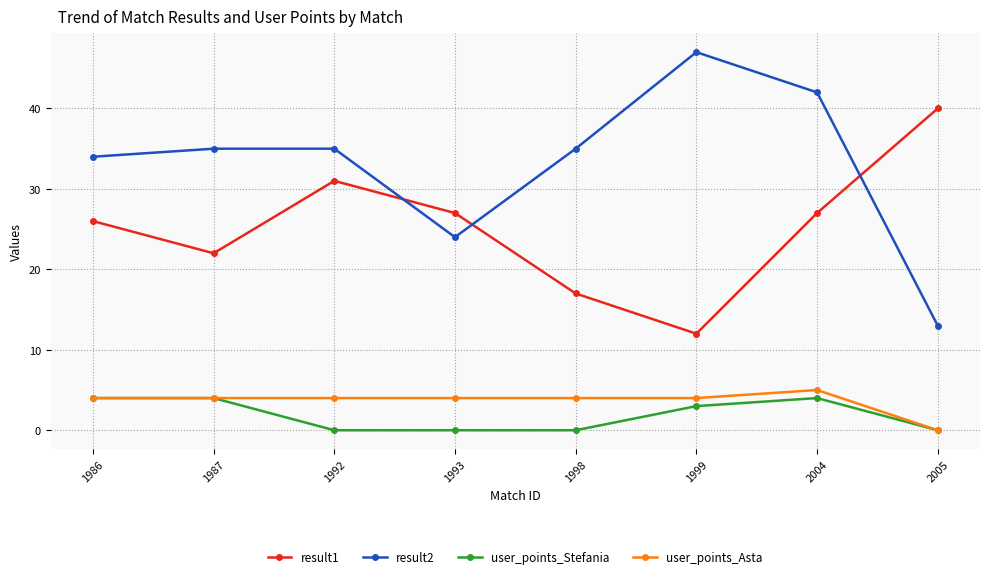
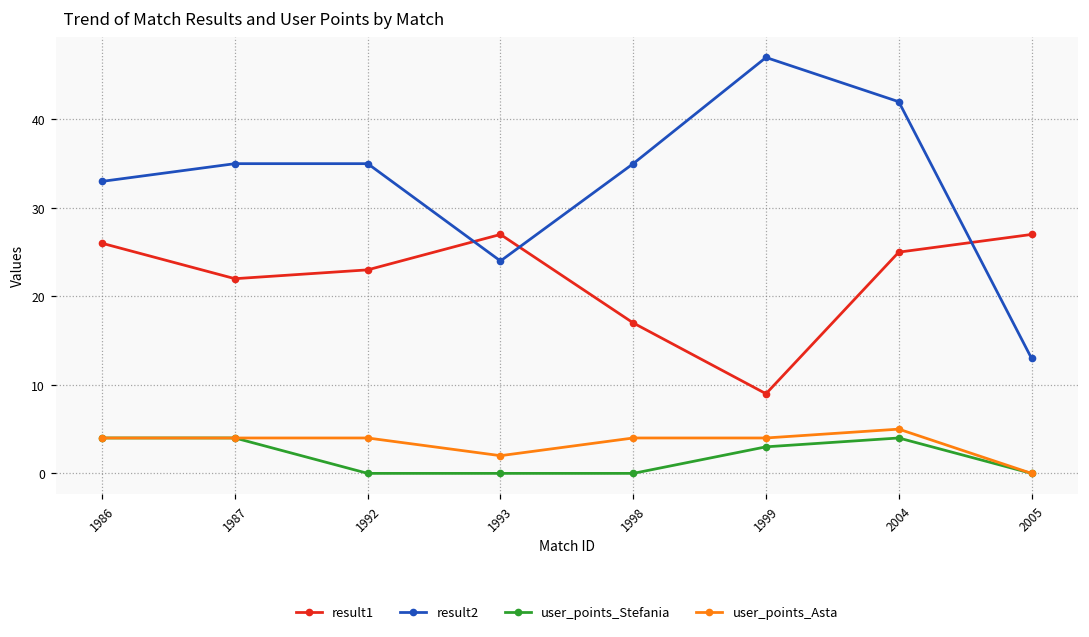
result2, 1986: 34 -> 33
result1, 1992: 31 -> 23
user_points_Asta, 1993: 4 -> 2
result1, 1999: 12 -> 9
result1, 2004: 27 -> 25
result1, 2005: 40 -> 27
